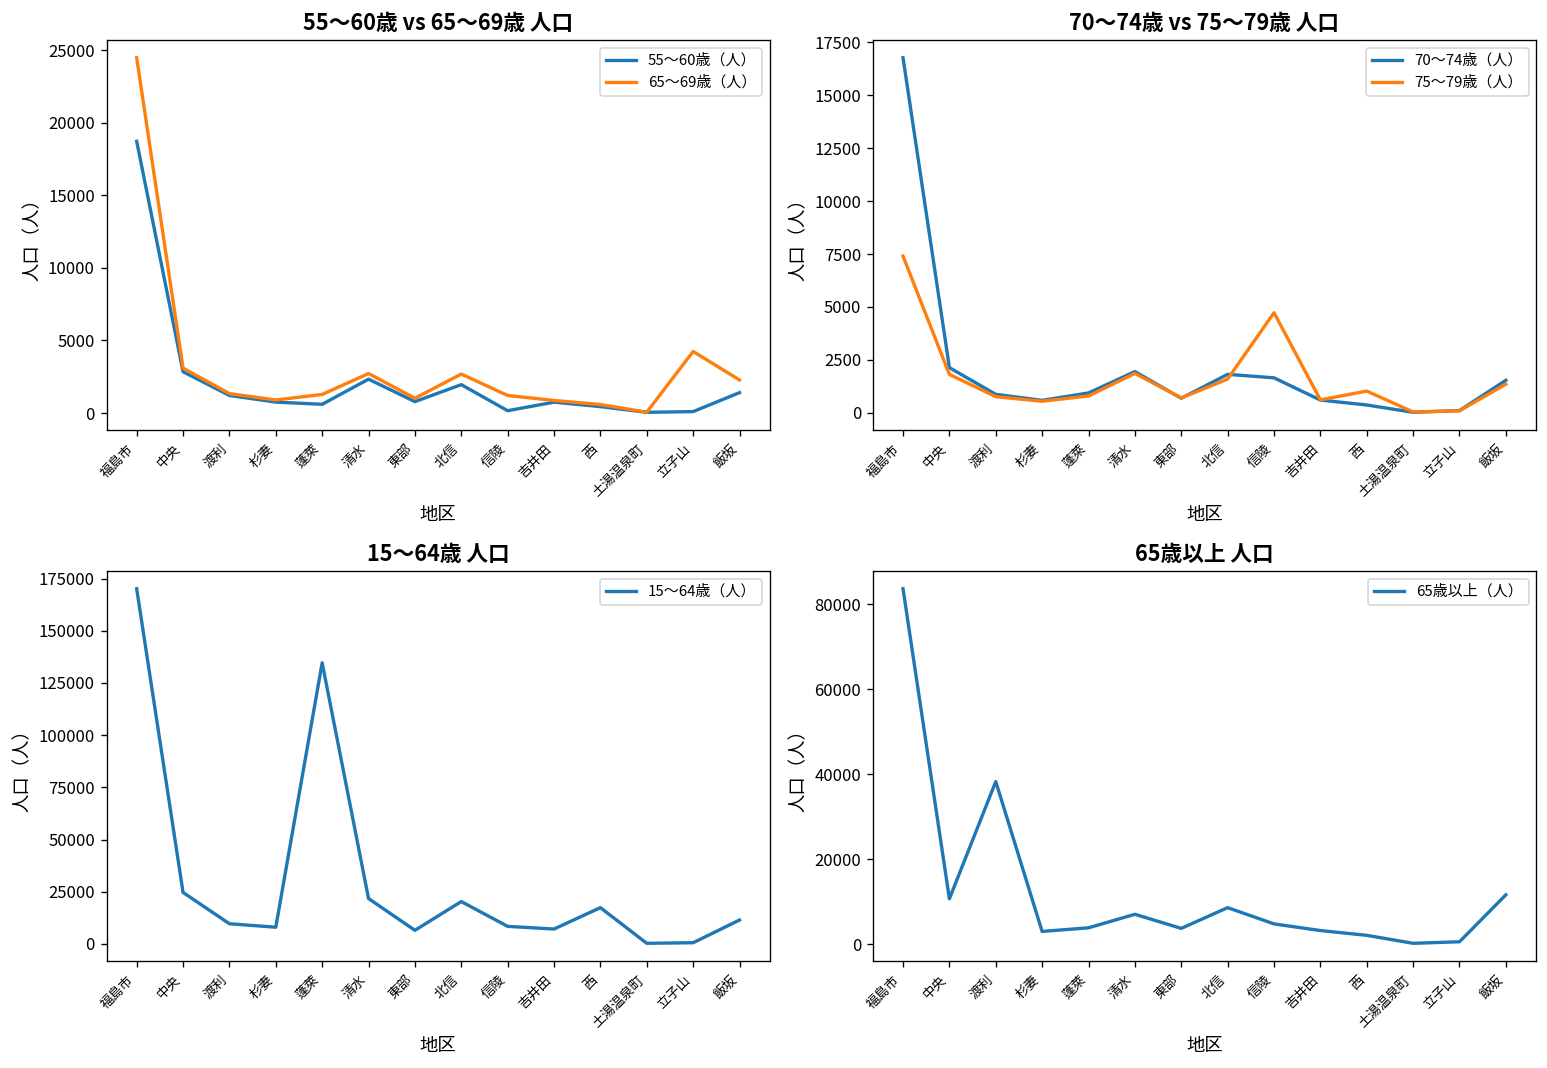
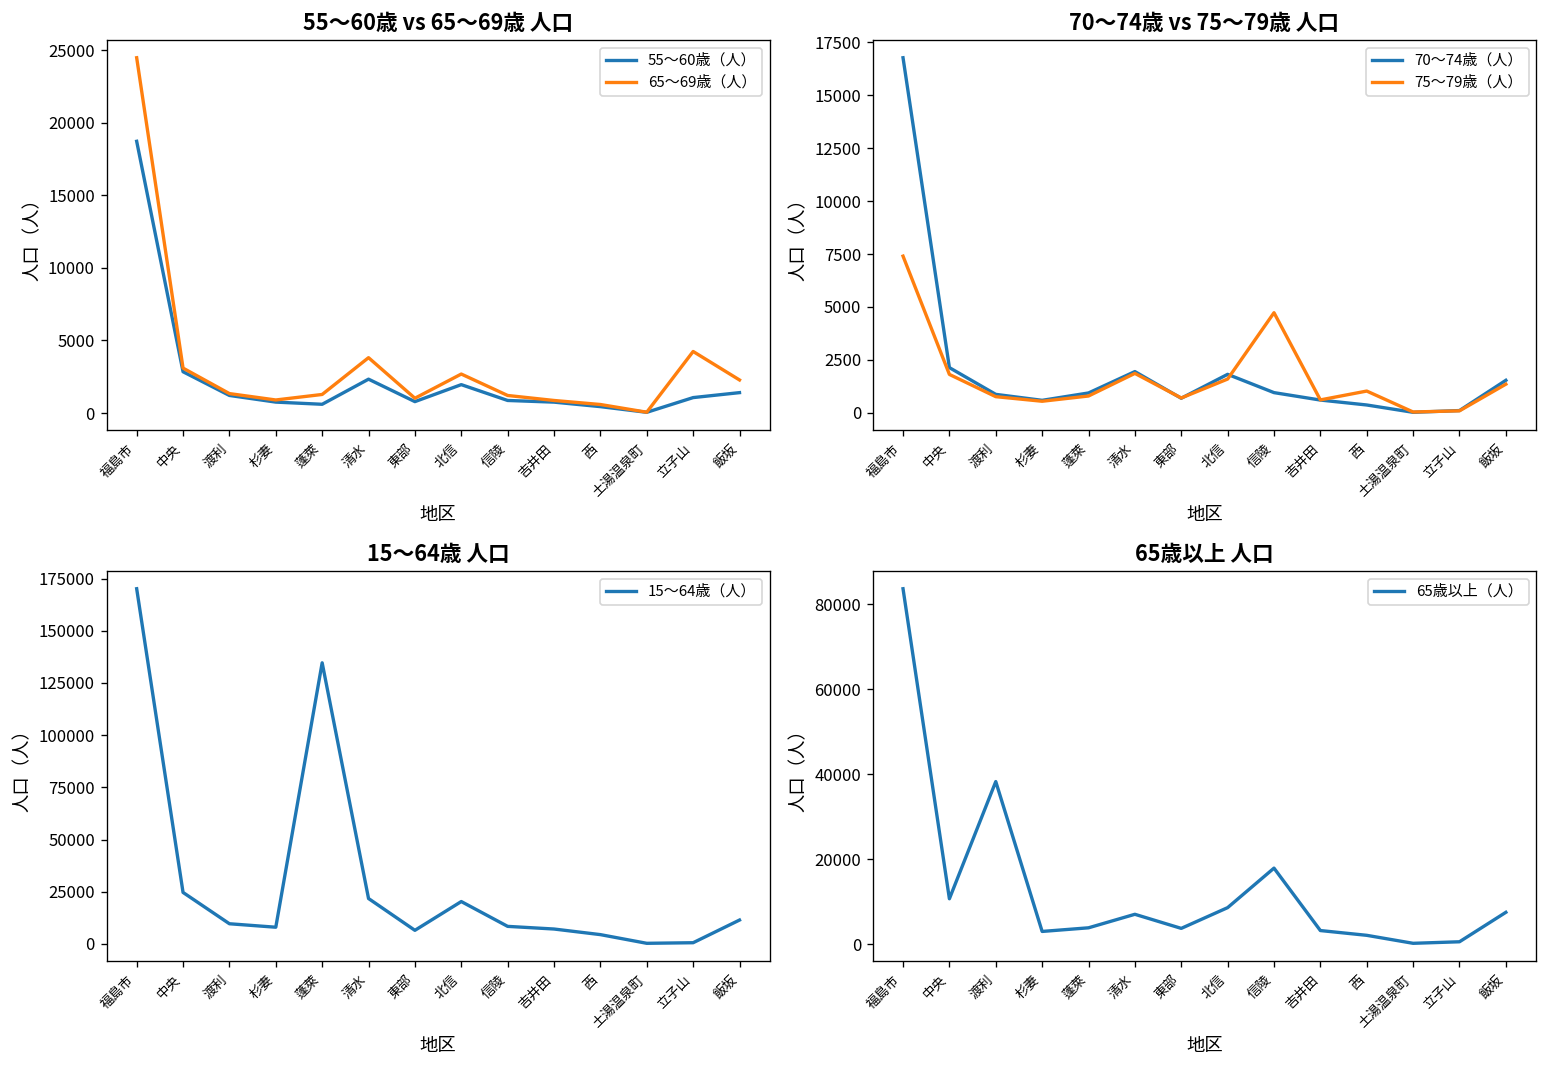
55～60歳 vs 65～69歳 人口, 65～69歳（人）, 清水: 2700 -> 3800
55～60歳 vs 65～69歳 人口, 55～60歳（人）, 信陵: 200 -> 900
55～60歳 vs 65～69歳 人口, 55～60歳（人）, 立子山: 100 -> 1100
70～74歳 vs 75～79歳 人口, 70～74歳（人）, 信陵: 1700 -> 1000
15～64歳 人口, 西: 17000 -> 4000
65歳以上 人口, 信陵: 5000 -> 18000
65歳以上 人口, 飯坂: 12000 -> 8000
